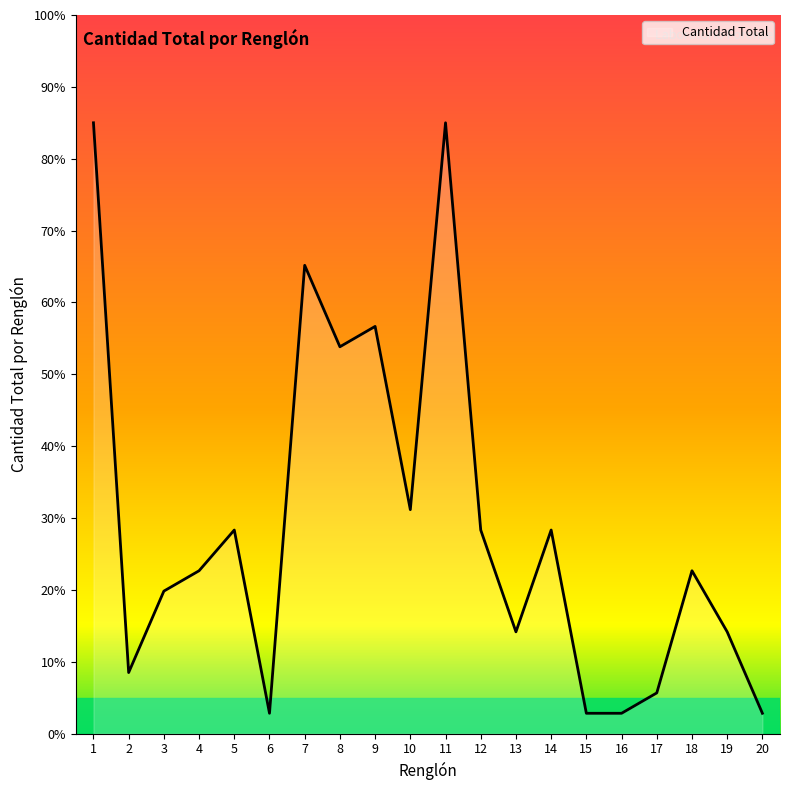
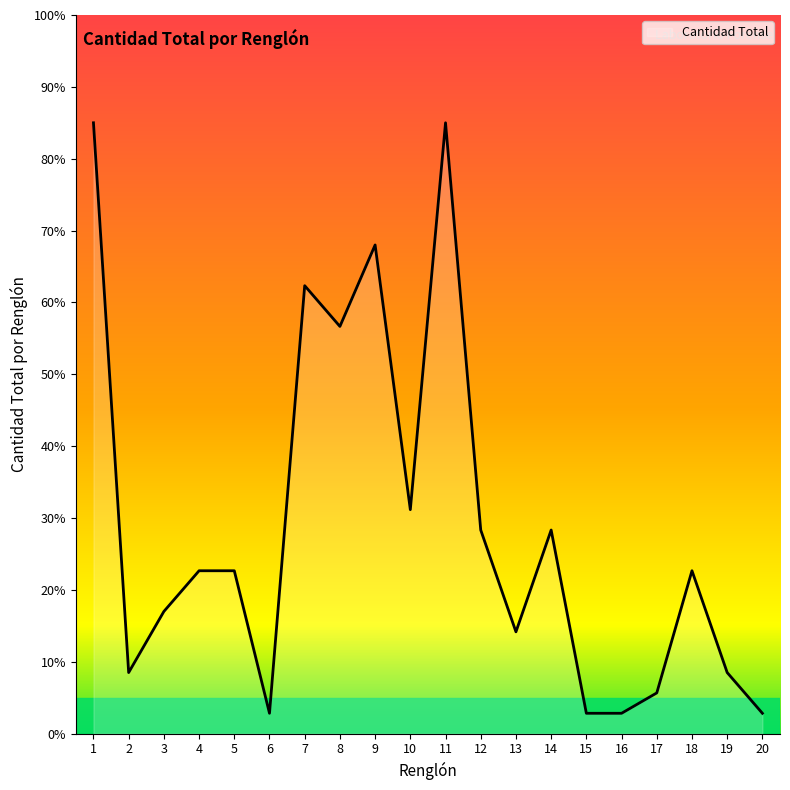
3: 20% -> 17%
5: 28% -> 23%
7: 65% -> 62%
8: 54% -> 57%
9: 57% -> 68%
19: 14% -> 9%
